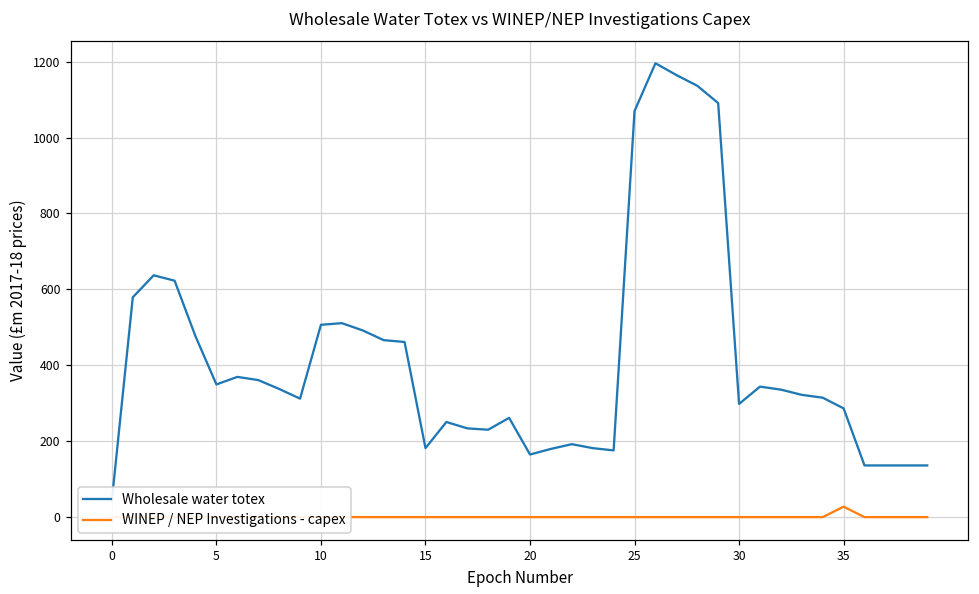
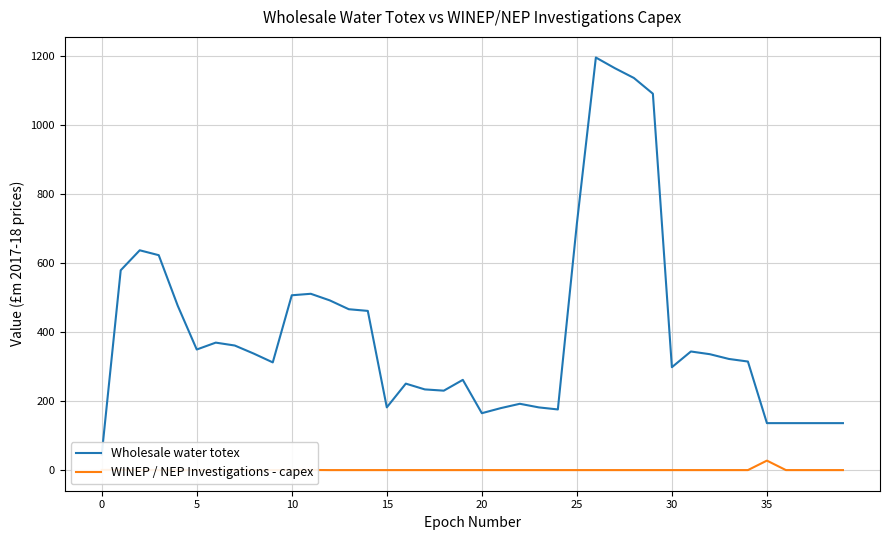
Wholesale water totex, 25: 1070 -> 710
Wholesale water totex, 35: 290 -> 140
